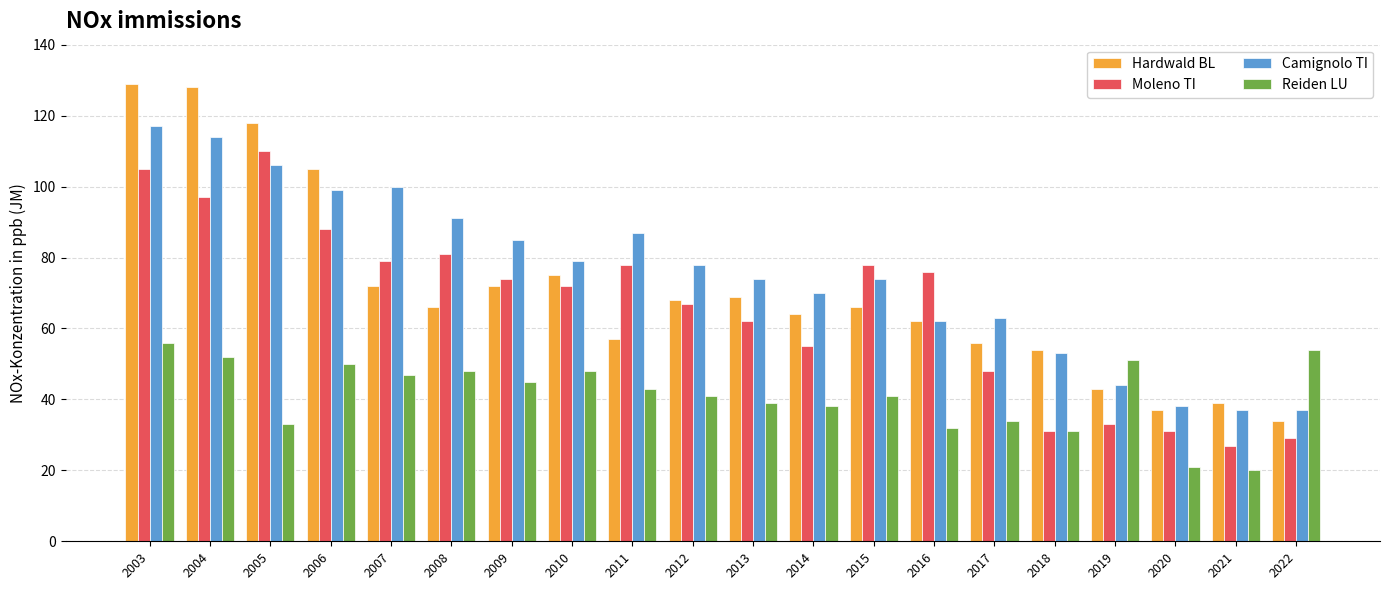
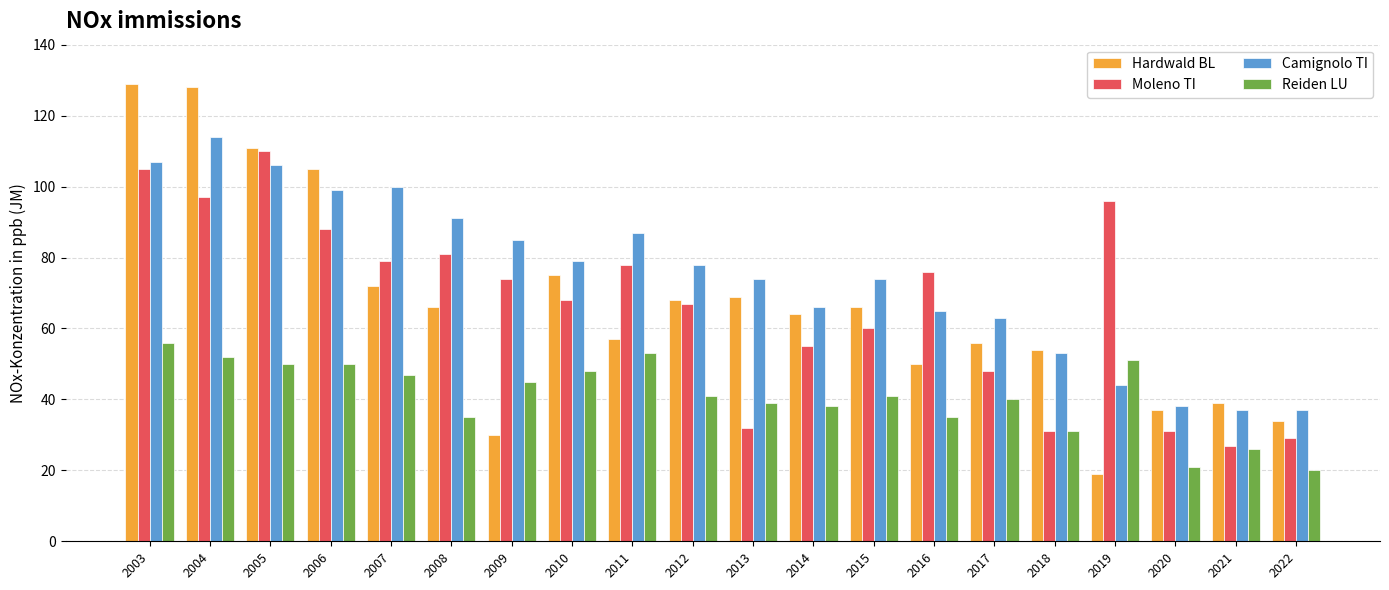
Camignolo TI, 2003: 117 -> 107
Hardwald BL, 2005: 118 -> 111
Reiden LU, 2005: 33 -> 50
Reiden LU, 2008: 48 -> 35
Hardwald BL, 2009: 72 -> 30
Moleno TI, 2010: 72 -> 68
Reiden LU, 2011: 43 -> 53
Moleno TI, 2013: 62 -> 32
Camignolo TI, 2014: 70 -> 66
Moleno TI, 2015: 78 -> 60
Hardwald BL, 2016: 62 -> 50
Camignolo TI, 2016: 62 -> 65
Reiden LU, 2016: 32 -> 35
Reiden LU, 2017: 34 -> 40
Hardwald BL, 2019: 43 -> 19
Moleno TI, 2019: 33 -> 96
Reiden LU, 2021: 20 -> 26
Reiden LU, 2022: 54 -> 20
